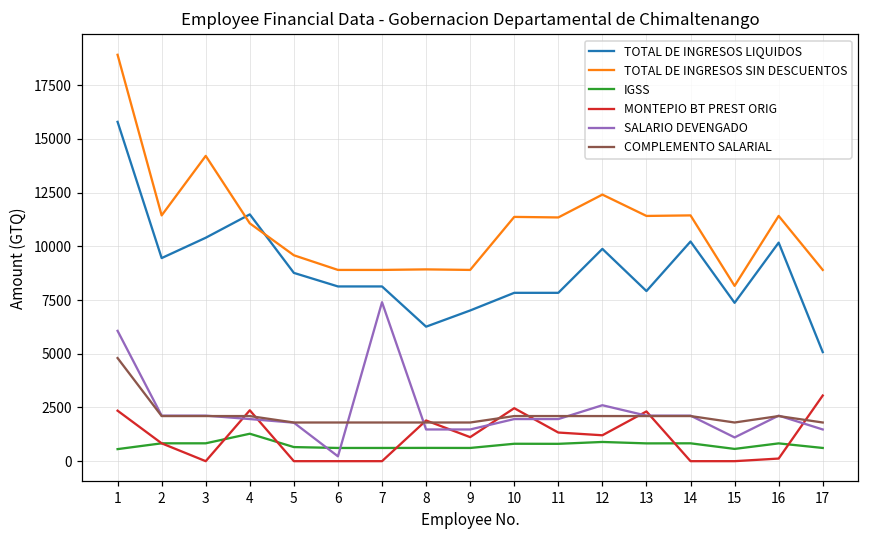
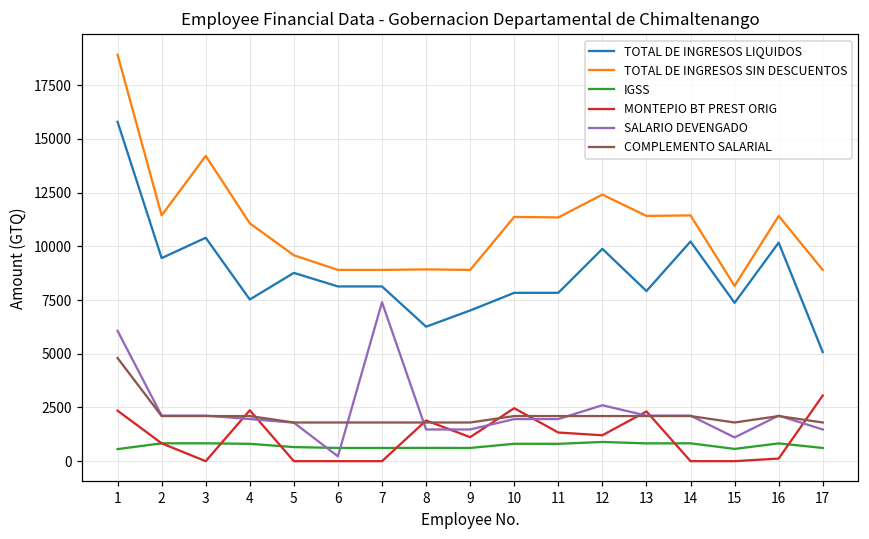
TOTAL DE INGRESOS LIQUIDOS, 4: 11500 -> 7500
IGSS, 4: 1300 -> 800
